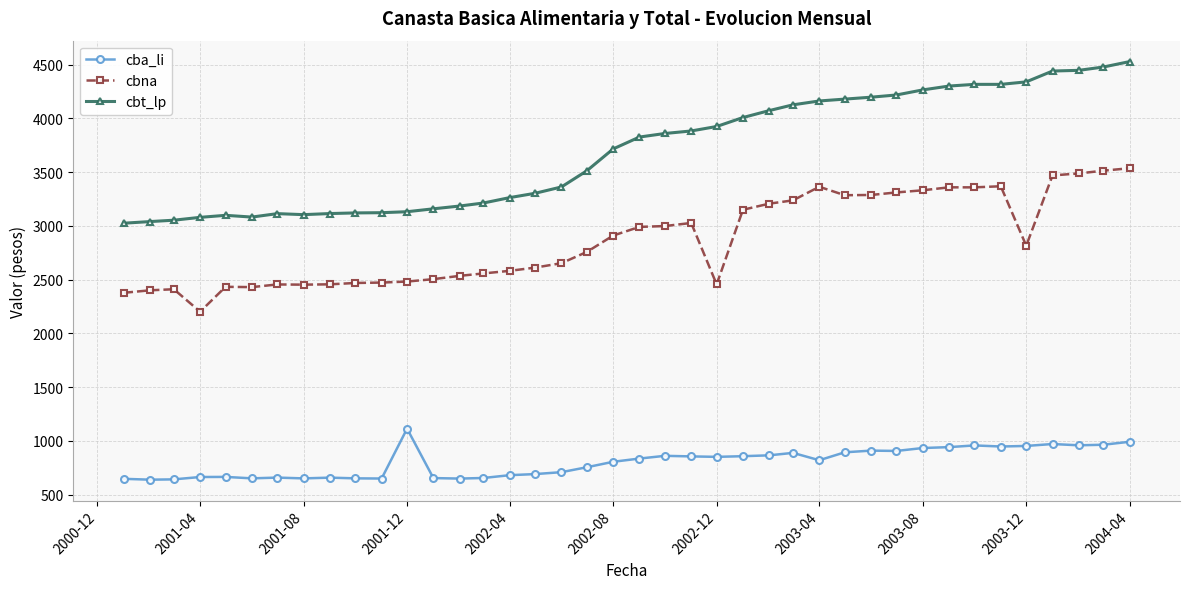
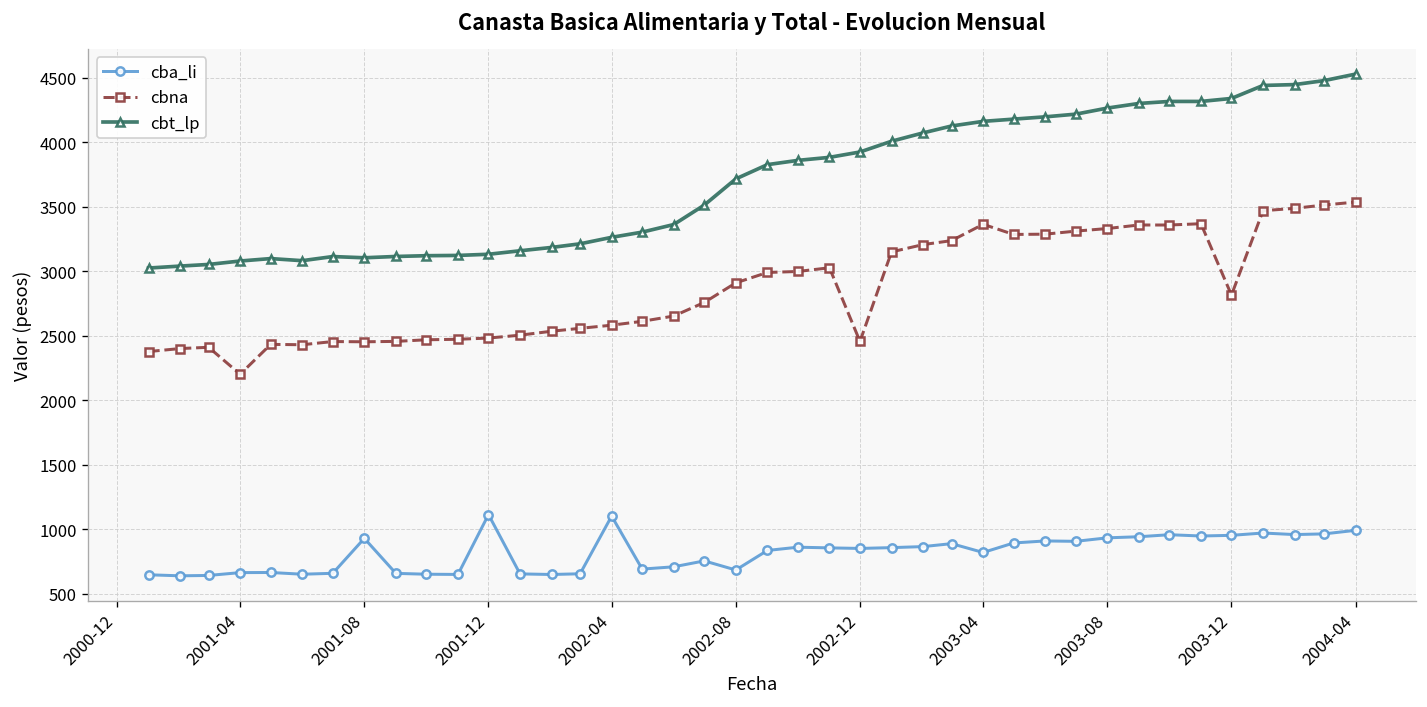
cba_li, 2001-08: 650 -> 930
cba_li, 2002-04: 680 -> 1100
cba_li, 2002-08: 810 -> 680
